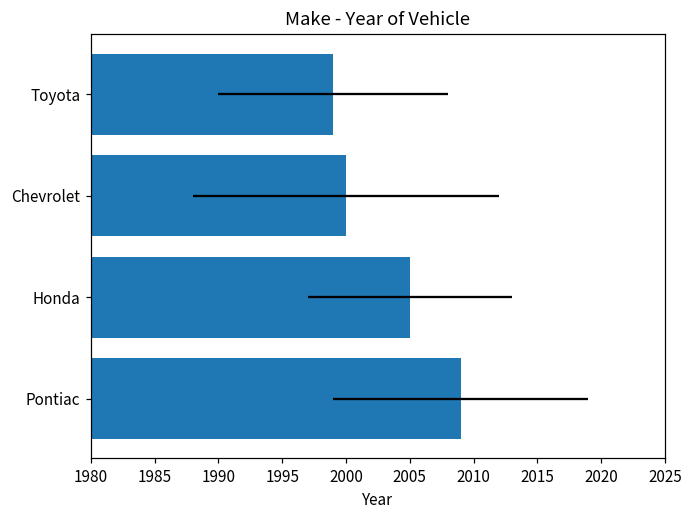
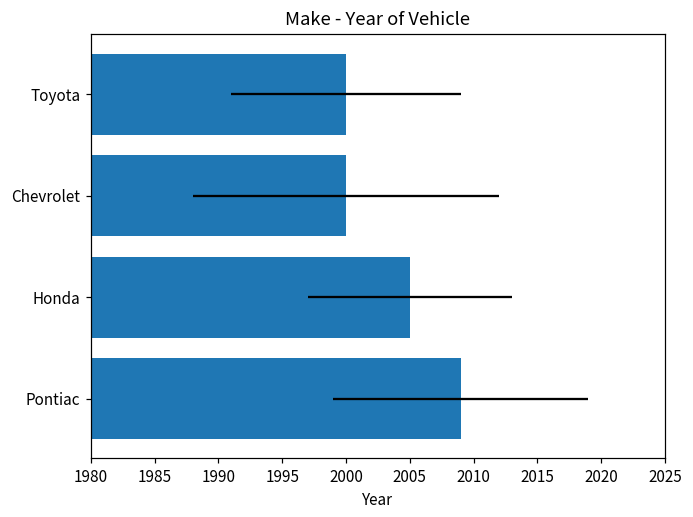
Toyota: 1999 -> 2000
